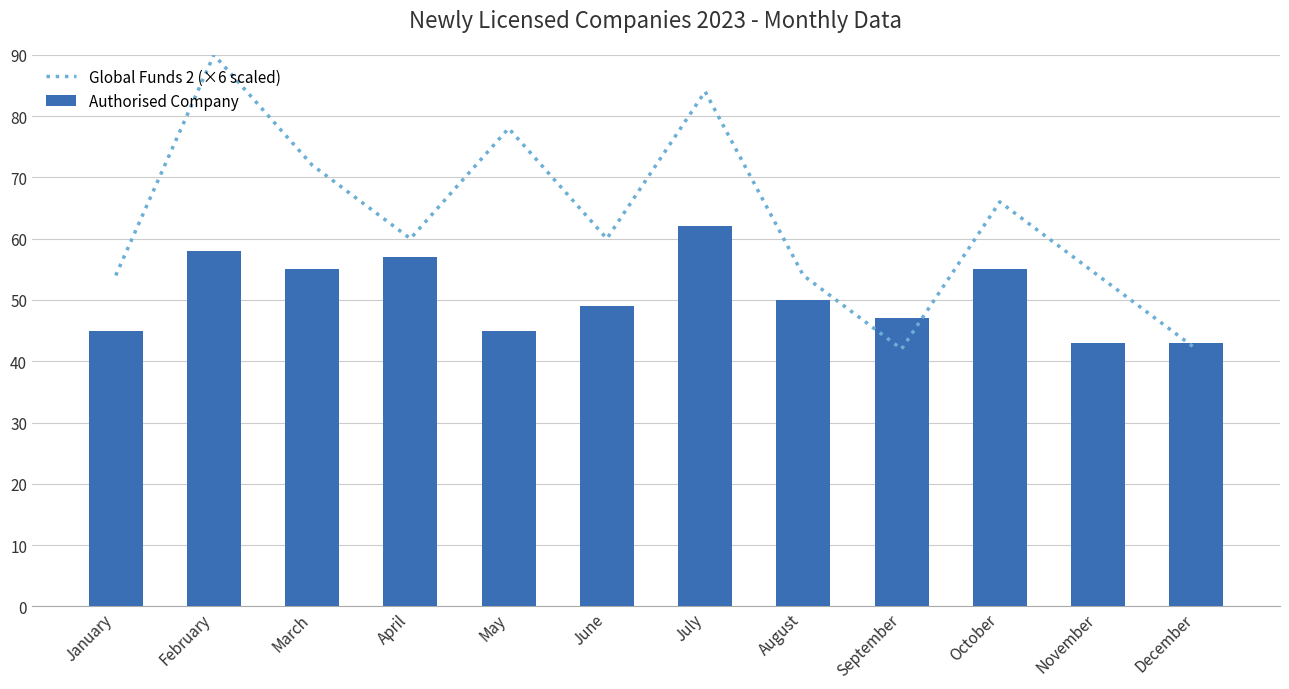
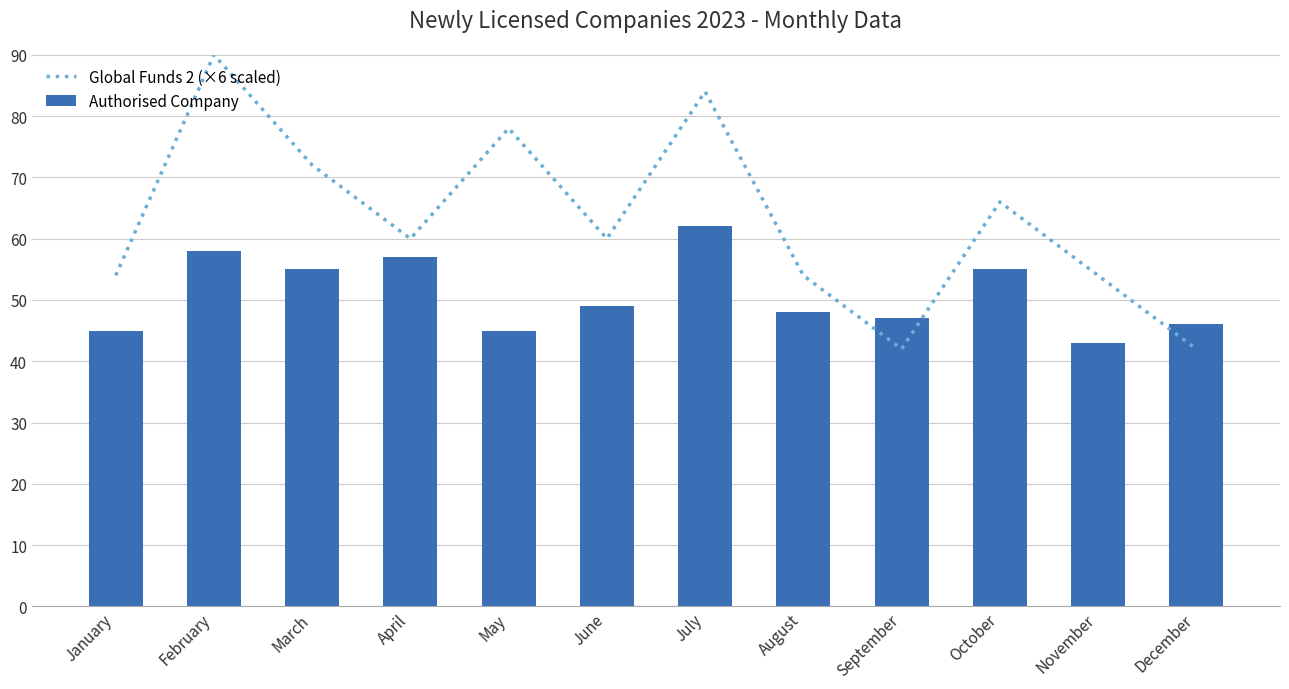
Authorised Company, August: 50 -> 48
Authorised Company, December: 43 -> 46
